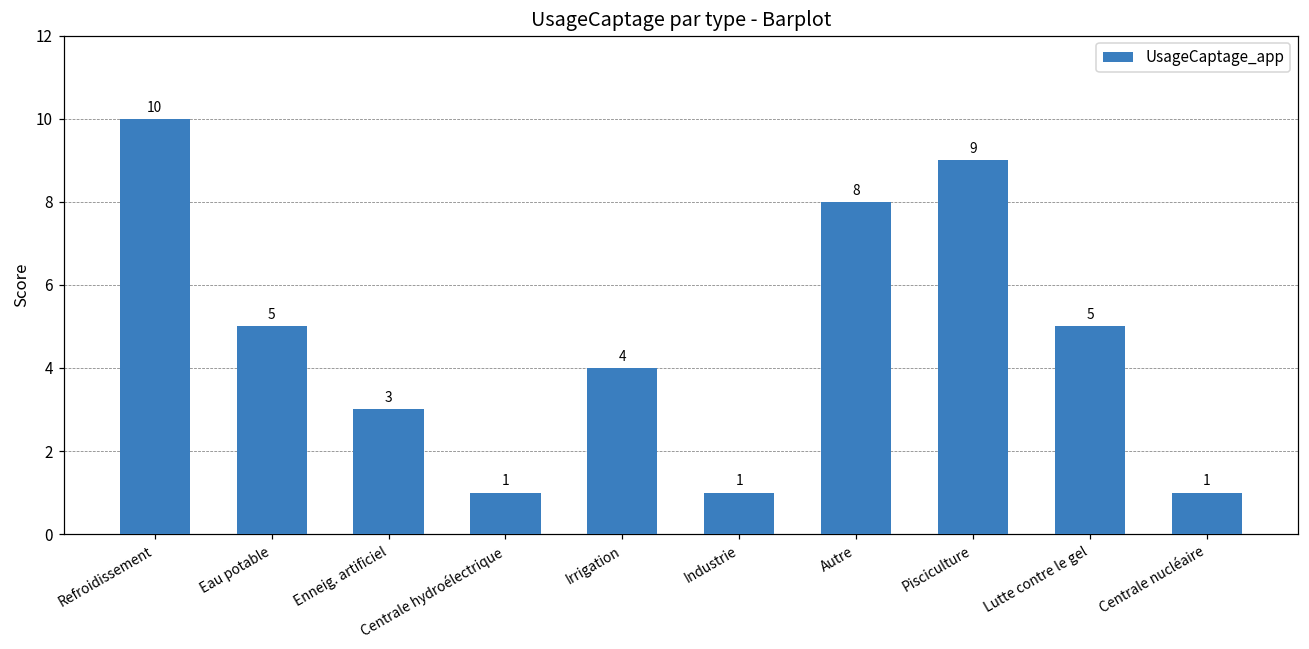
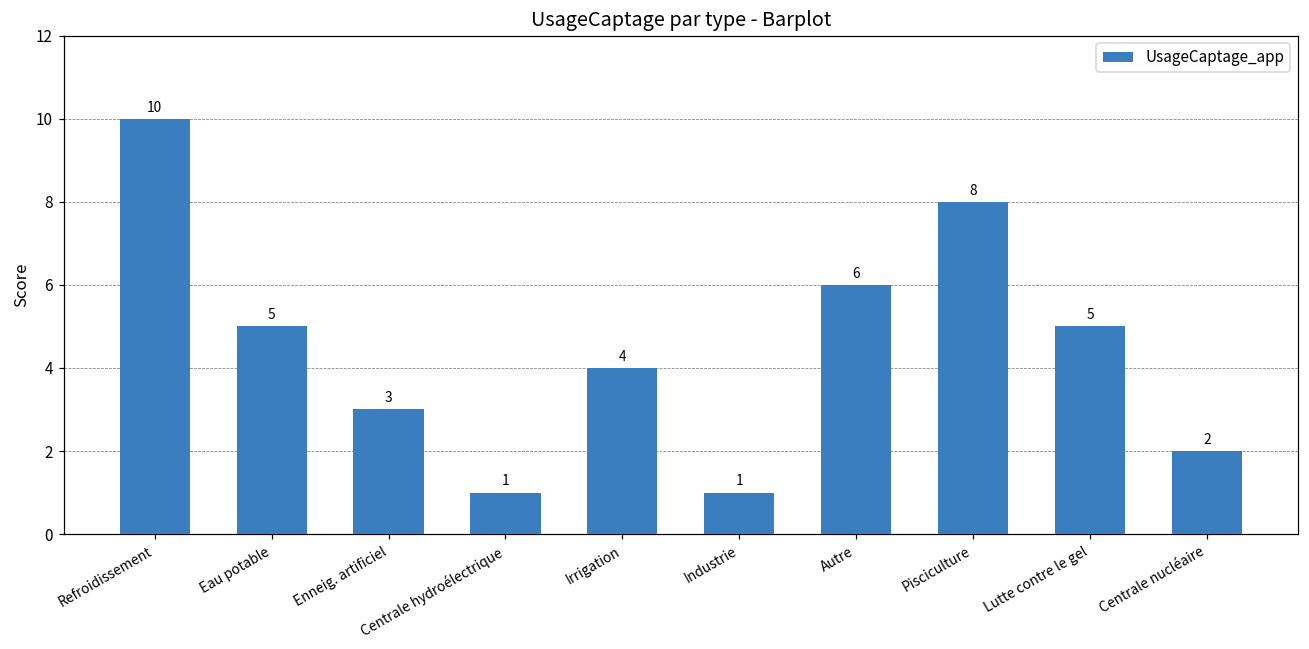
Autre: 8 -> 6
Pisciculture: 9 -> 8
Centrale nucléaire: 1 -> 2
